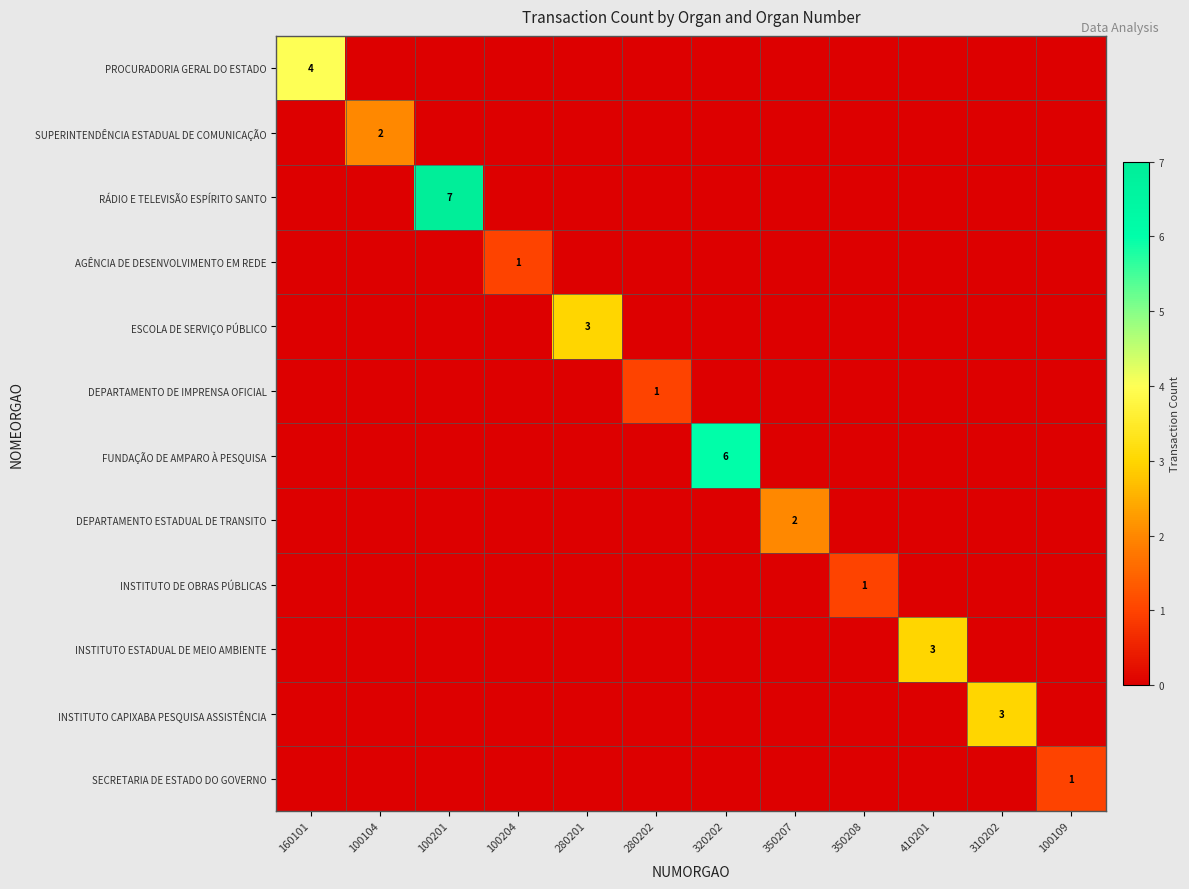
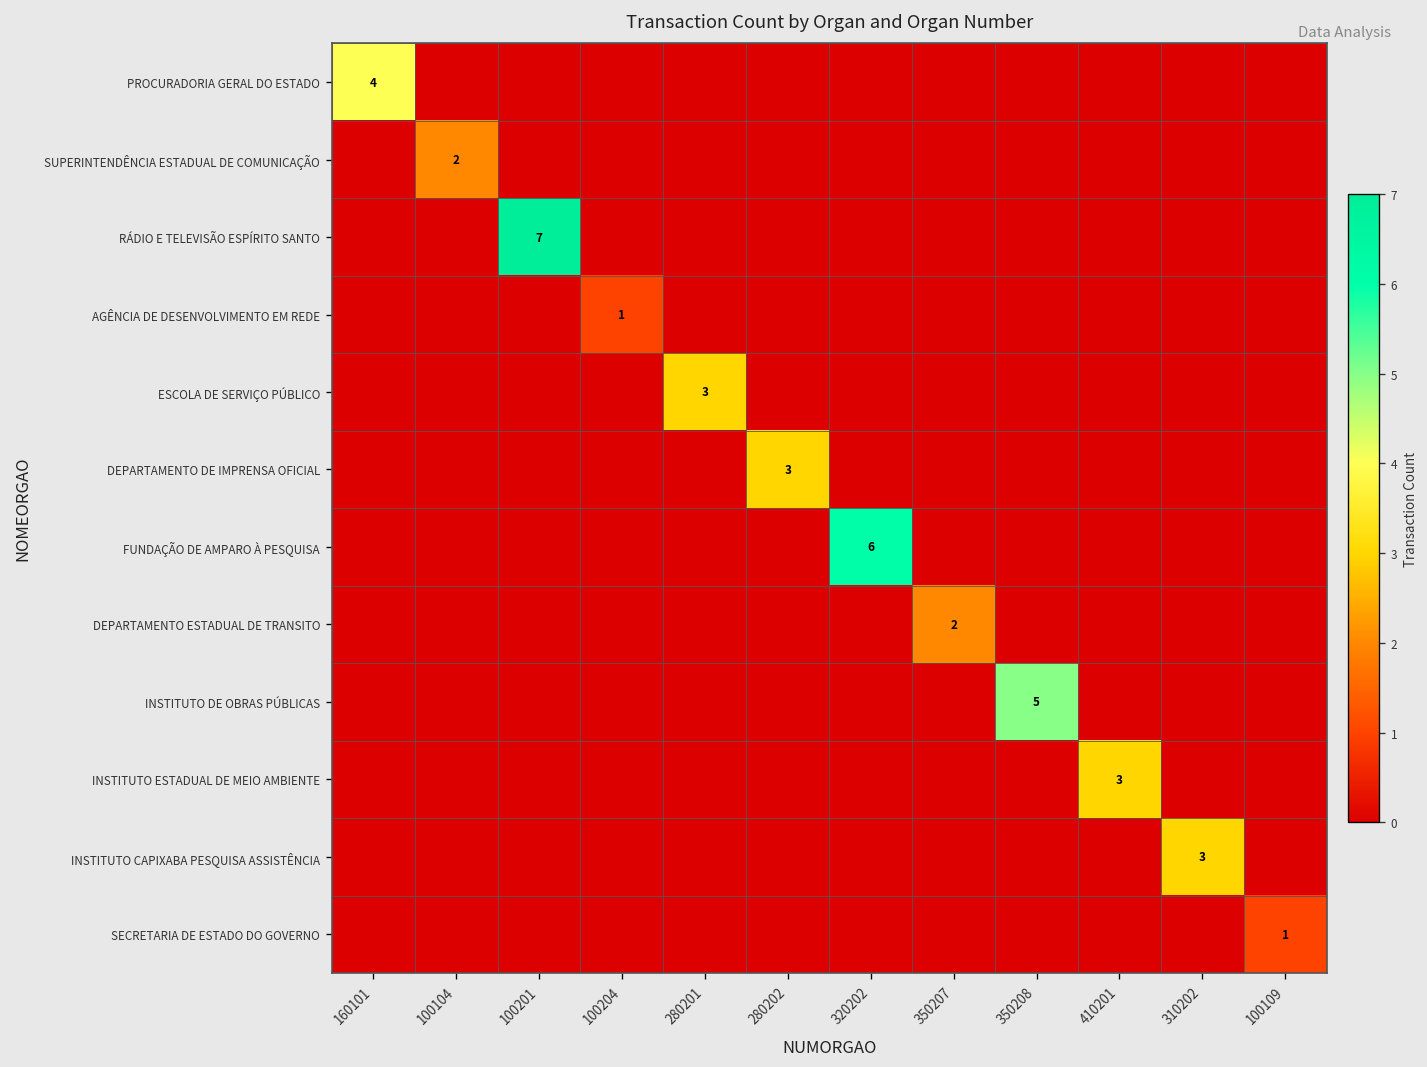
DEPARTAMENTO DE IMPRENSA OFICIAL, 280202: 1 -> 3
INSTITUTO DE OBRAS PÚBLICAS, 350208: 1 -> 5
